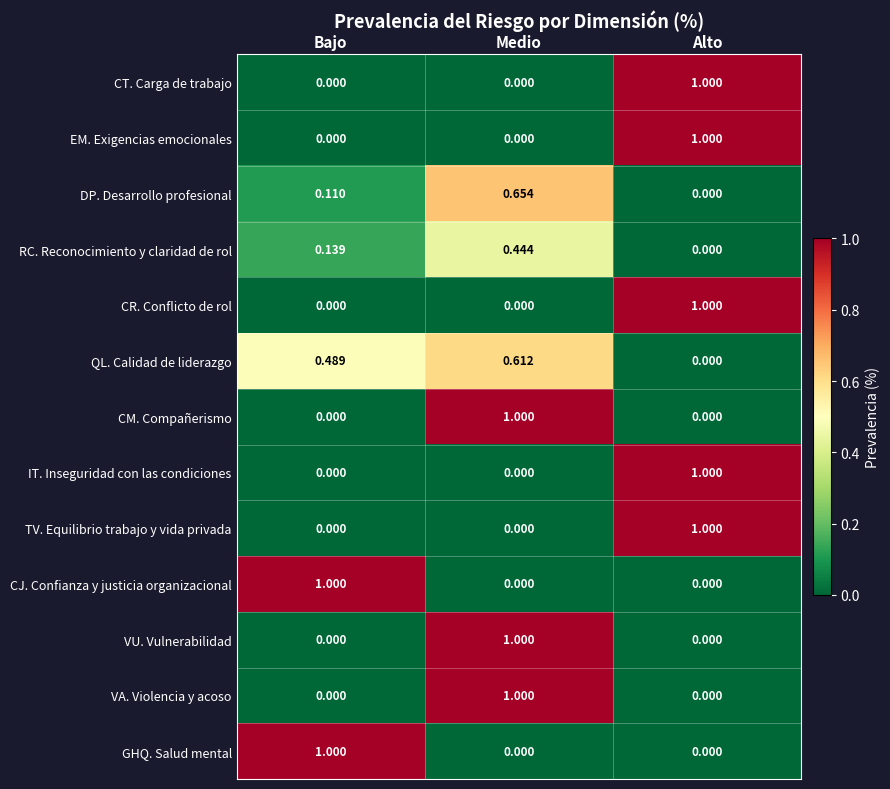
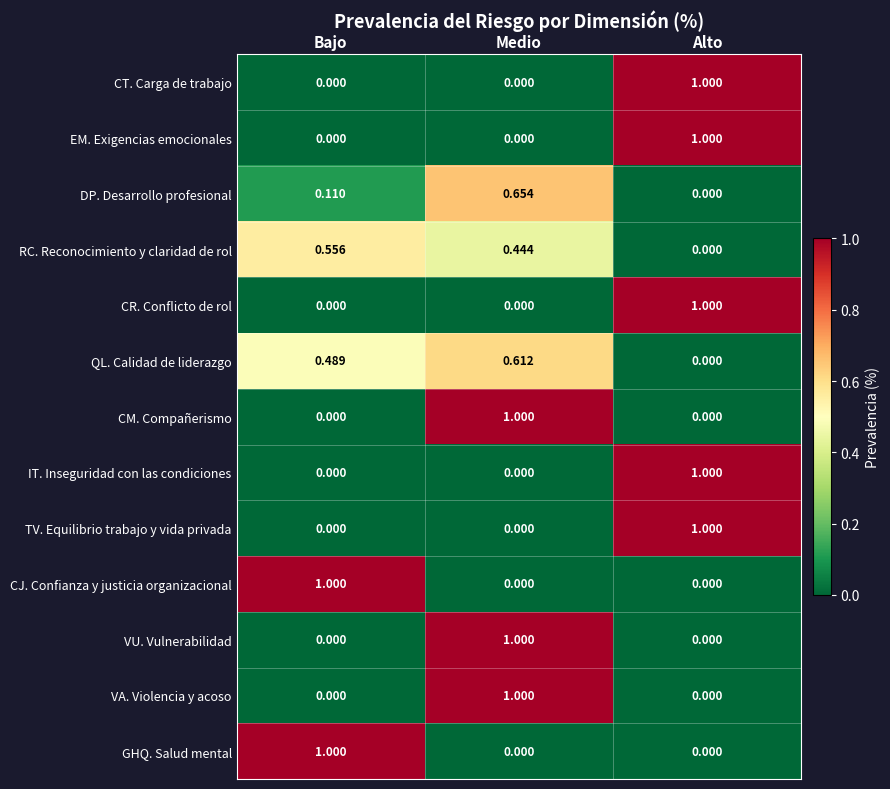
RC. Reconocimiento y claridad de rol, Bajo: 0.139 -> 0.556
